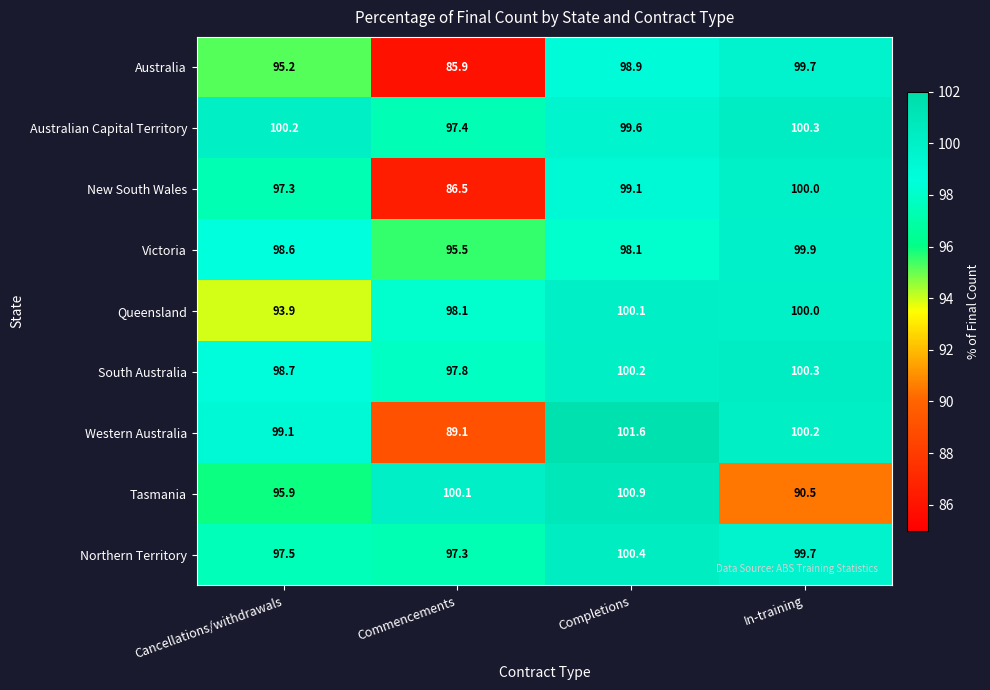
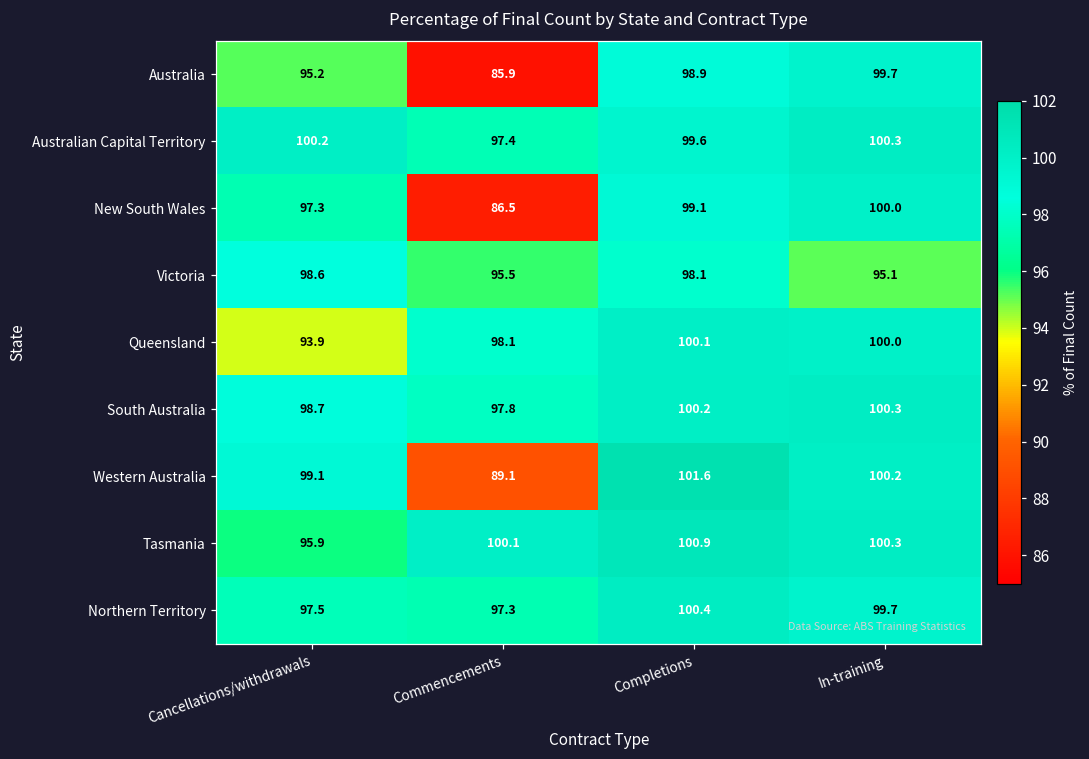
Victoria, In-training: 99.9 -> 95.1
Tasmania, In-training: 90.5 -> 100.3
